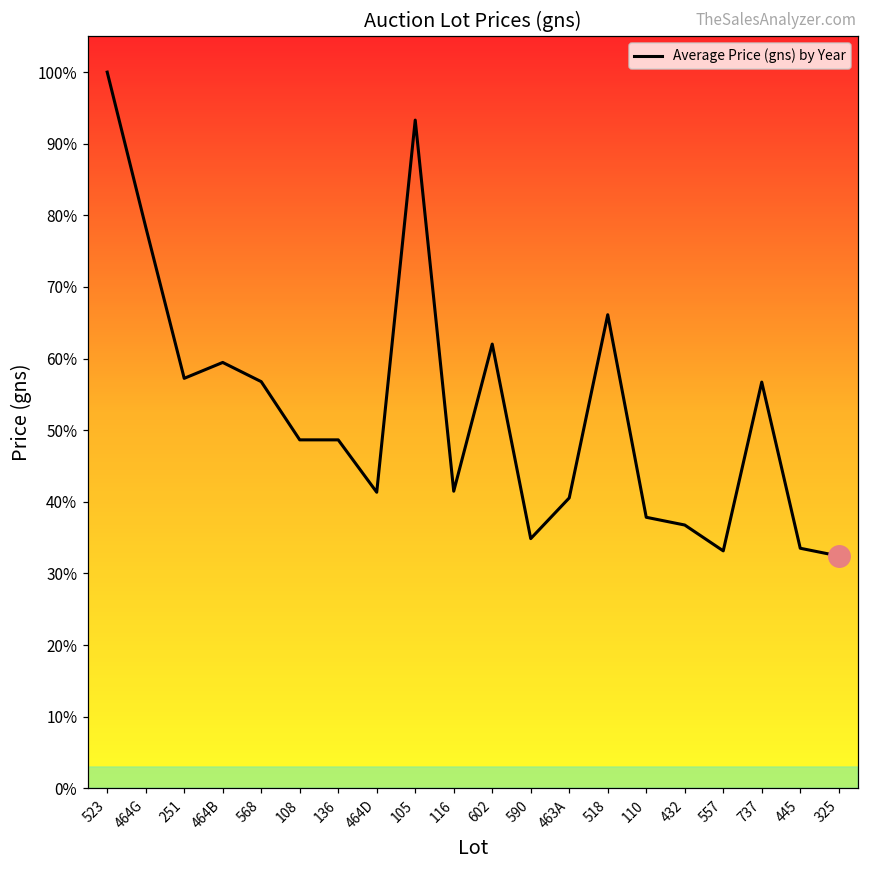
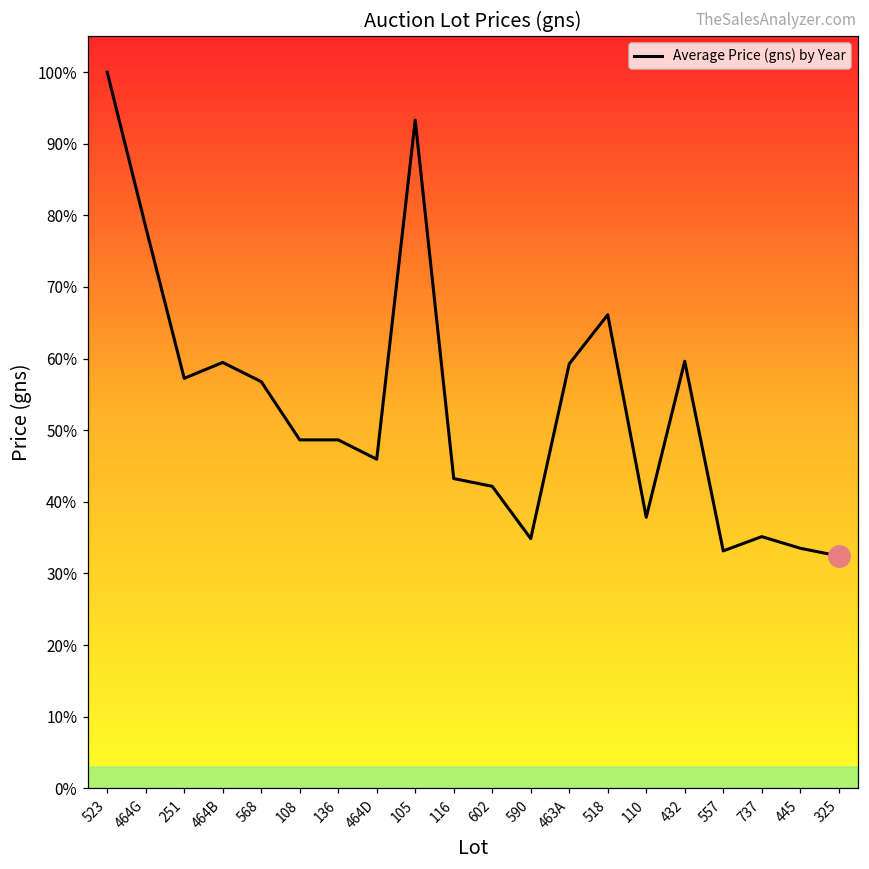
Average Price (gns) by Year, 464D: 41% -> 46%
Average Price (gns) by Year, 116: 41% -> 43%
Average Price (gns) by Year, 602: 62% -> 42%
Average Price (gns) by Year, 463A: 41% -> 59%
Average Price (gns) by Year, 432: 37% -> 60%
Average Price (gns) by Year, 737: 57% -> 35%
